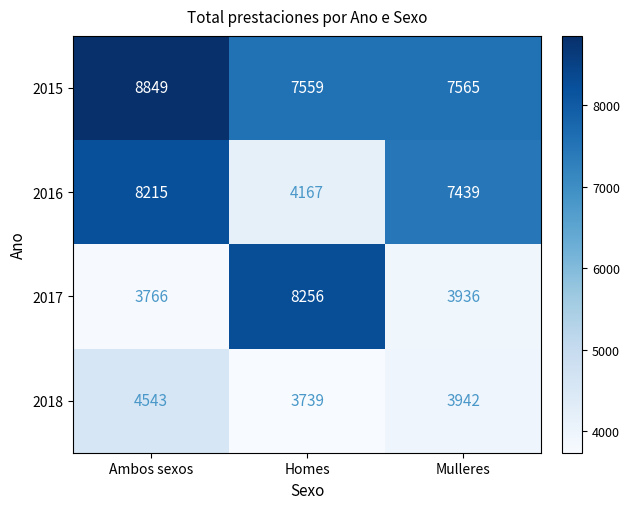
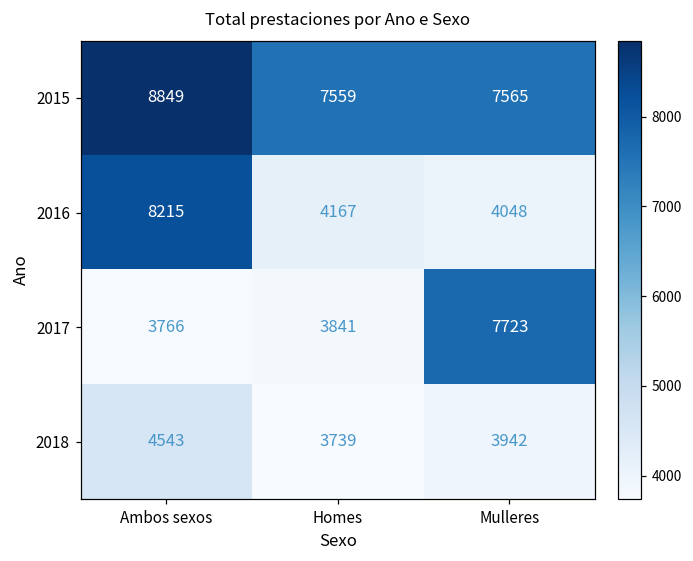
2016, Mulleres: 7439 -> 4048
2017, Homes: 8256 -> 3841
2017, Mulleres: 3936 -> 7723
